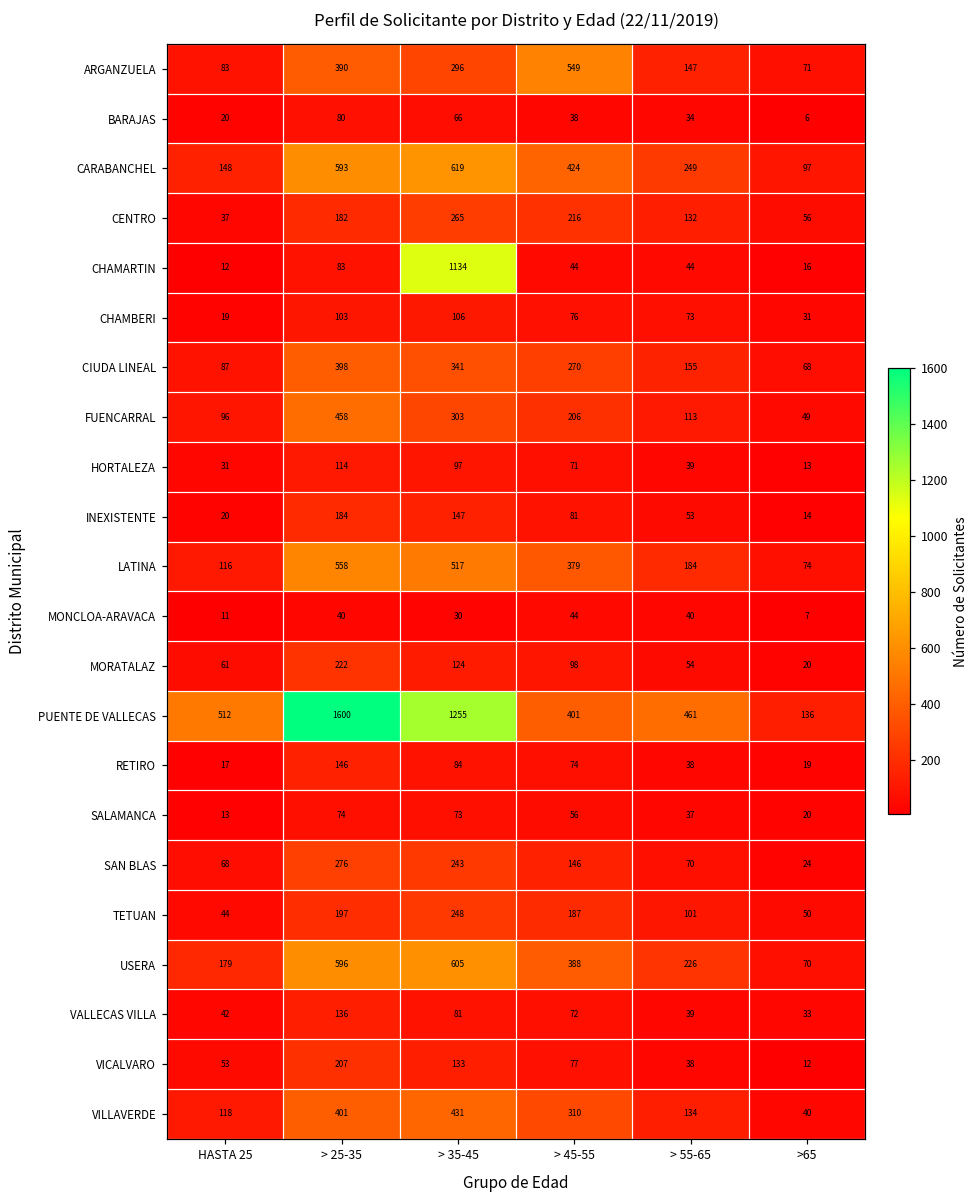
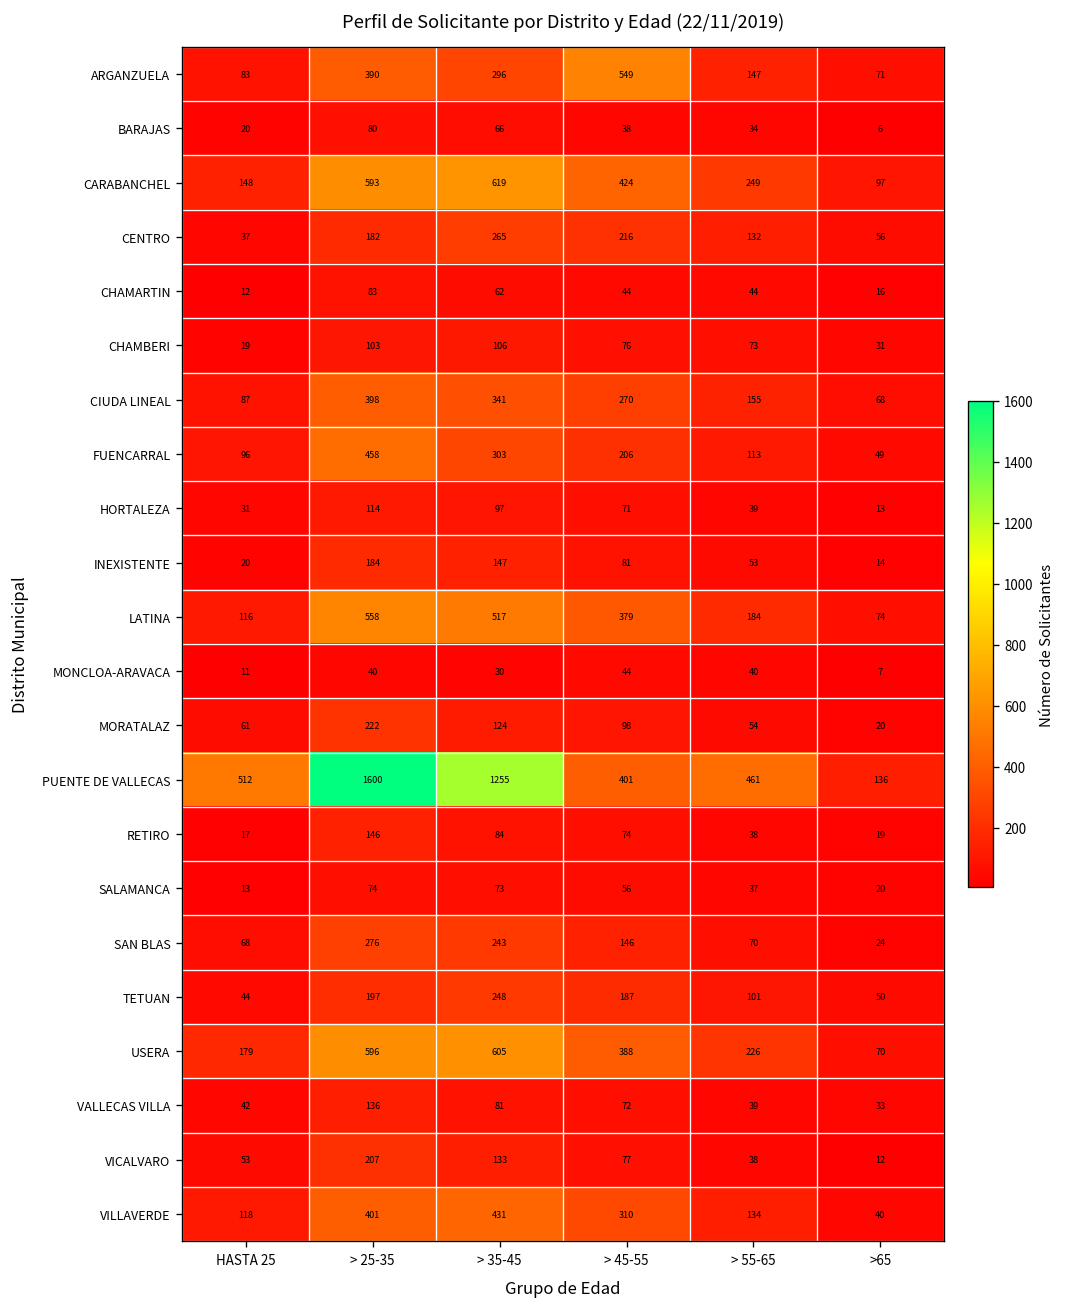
CHAMARTIN, > 35-45: 1134 -> 62
